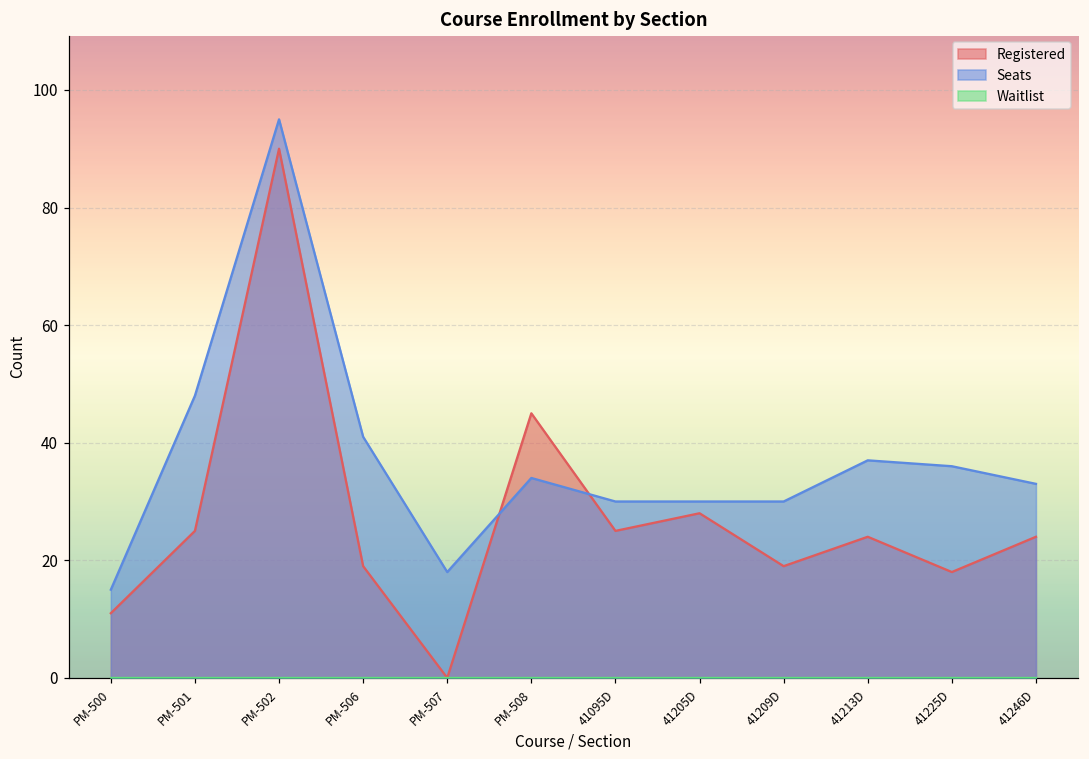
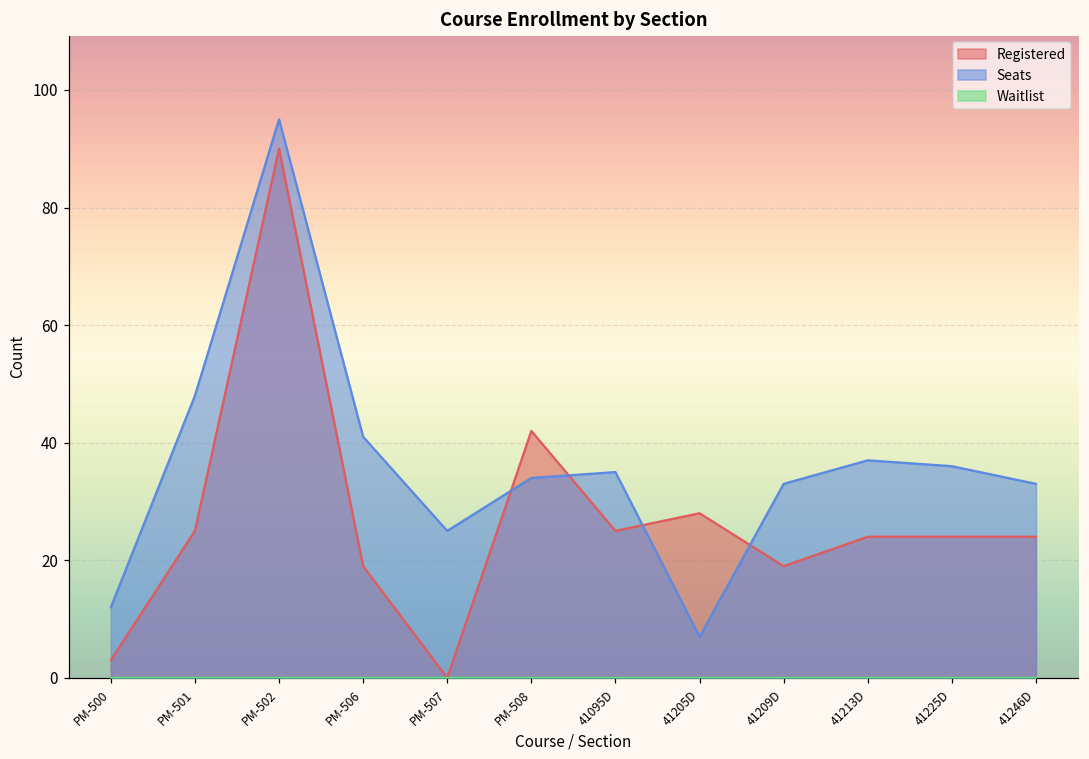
Registered, PM-500: 11 -> 3
Seats, PM-500: 15 -> 12
Seats, PM-507: 18 -> 25
Registered, PM-508: 45 -> 42
Seats, 41095D: 30 -> 35
Seats, 41205D: 30 -> 7
Seats, 41209D: 30 -> 33
Registered, 41225D: 18 -> 24
